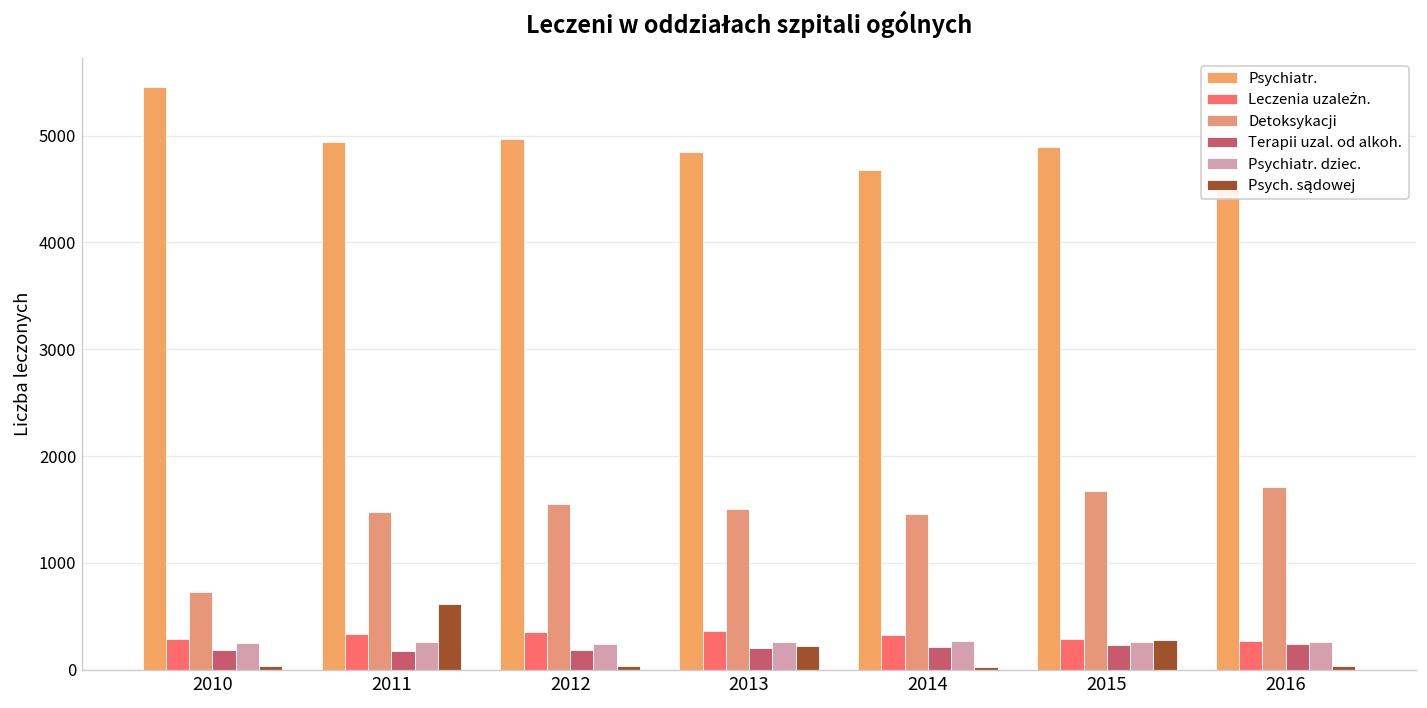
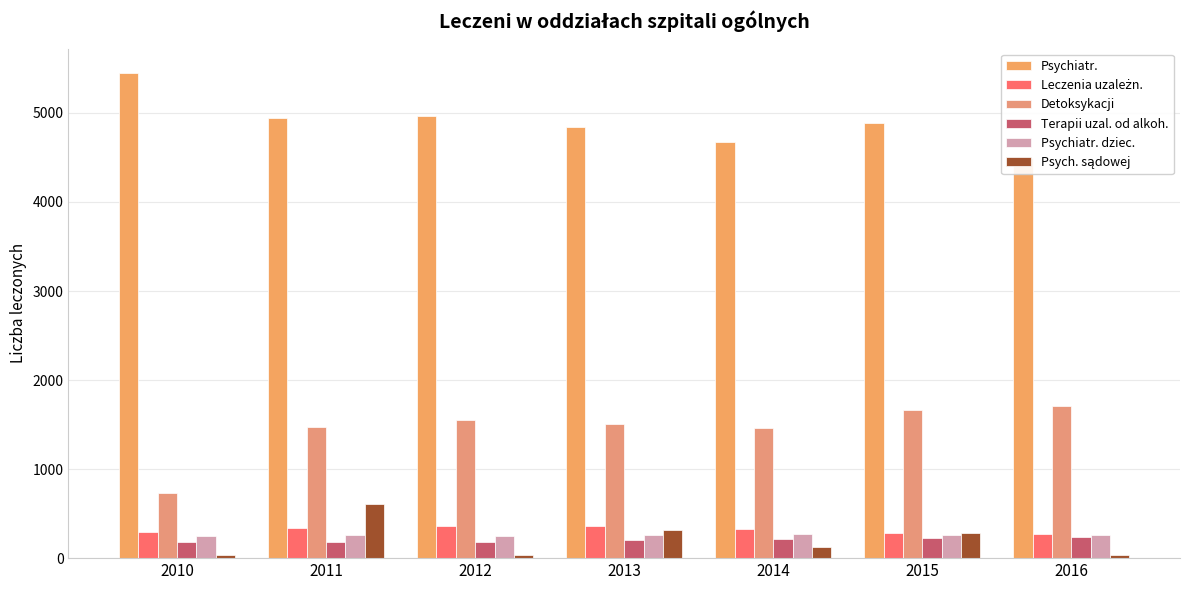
Psych. sądowej, 2013: 200 -> 300
Psych. sądowej, 2014: 0 -> 100
